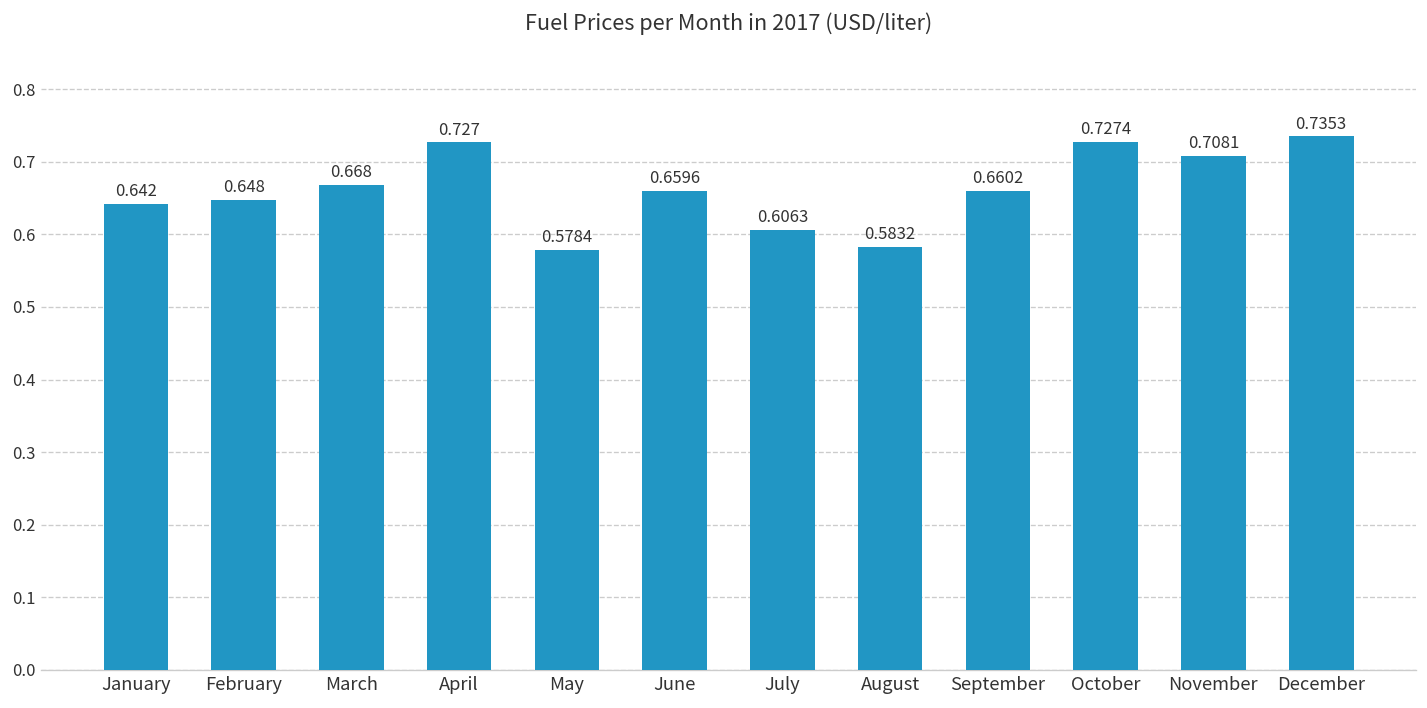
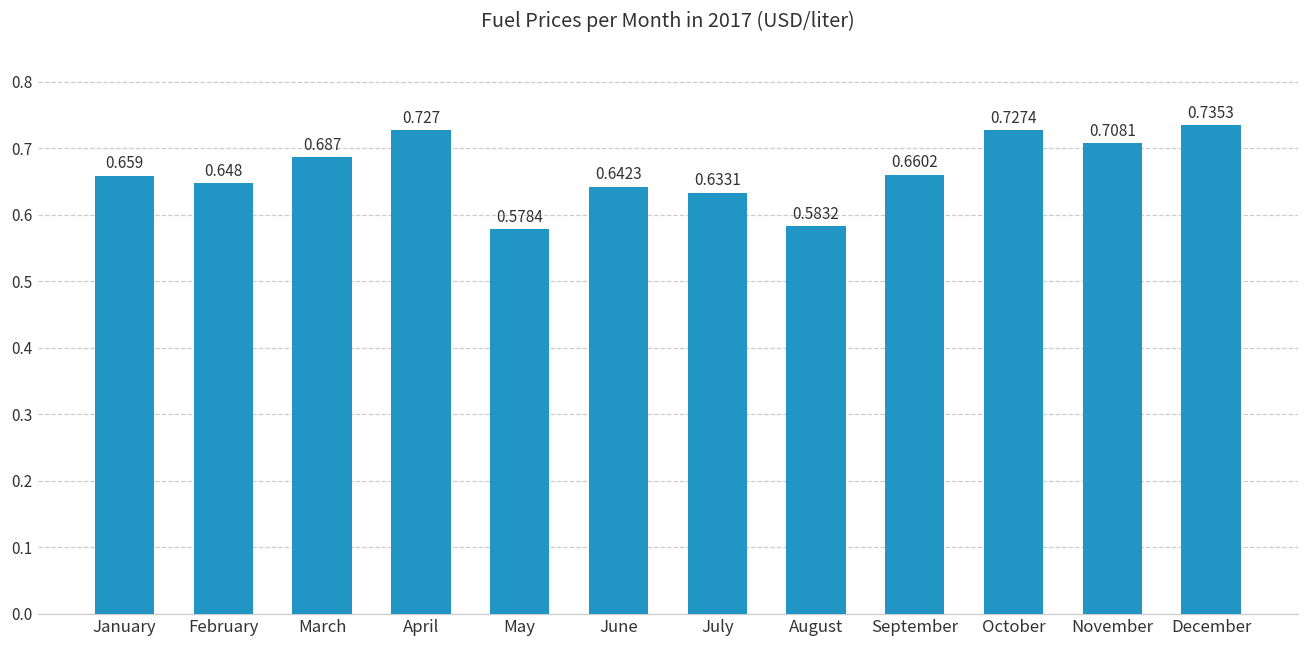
January: 0.642 -> 0.659
March: 0.668 -> 0.687
June: 0.6596 -> 0.6423
July: 0.6063 -> 0.6331
